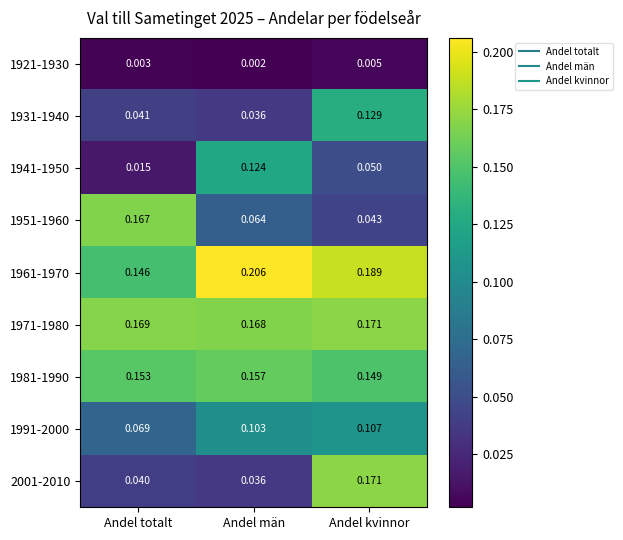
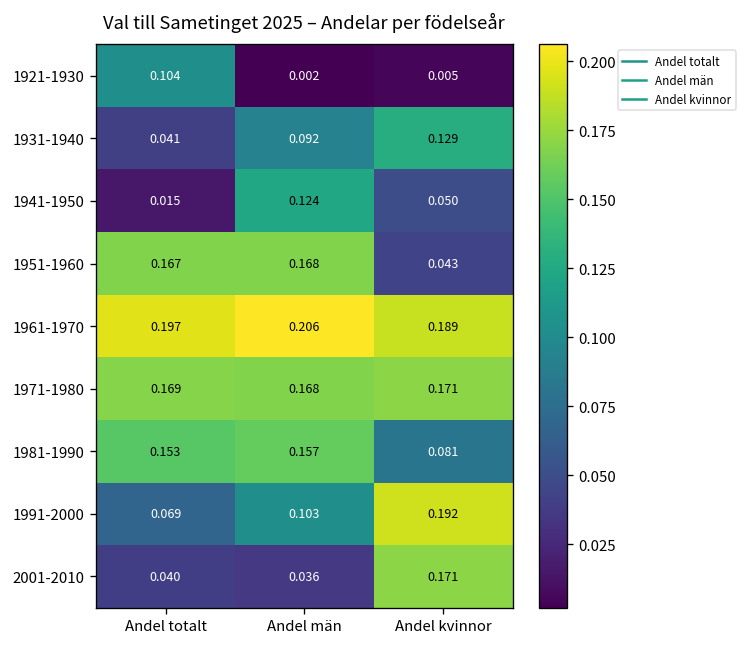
1921-1930, Andel totalt: 0.003 -> 0.104
1931-1940, Andel män: 0.036 -> 0.092
1951-1960, Andel män: 0.064 -> 0.168
1961-1970, Andel totalt: 0.146 -> 0.197
1981-1990, Andel kvinnor: 0.149 -> 0.081
1991-2000, Andel kvinnor: 0.107 -> 0.192
